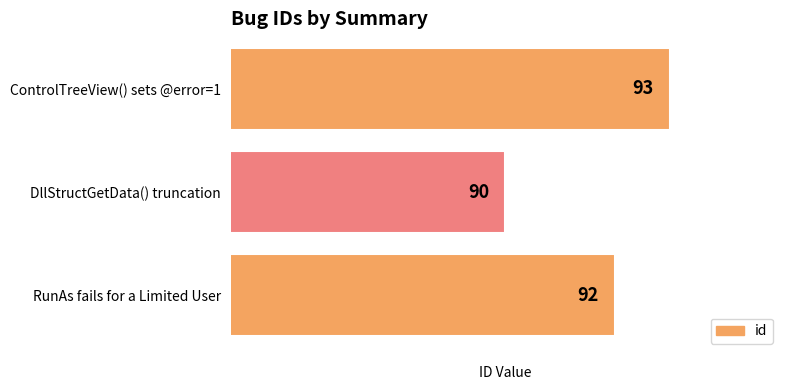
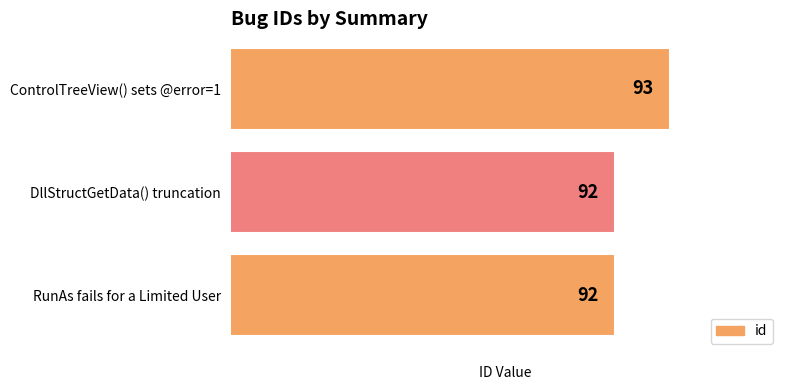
DllStructGetData() truncation: 90 -> 92
